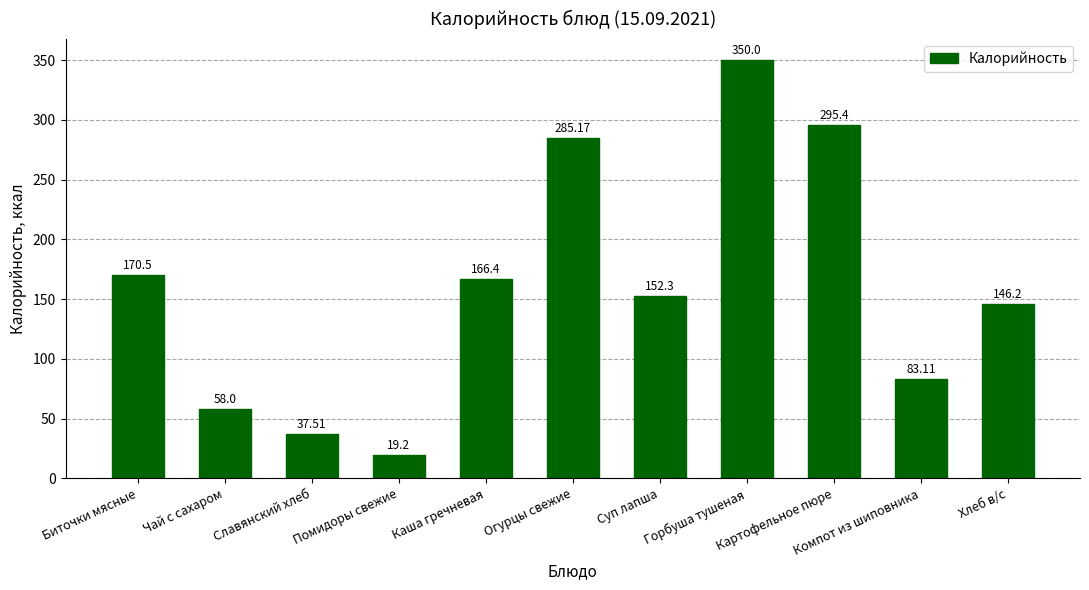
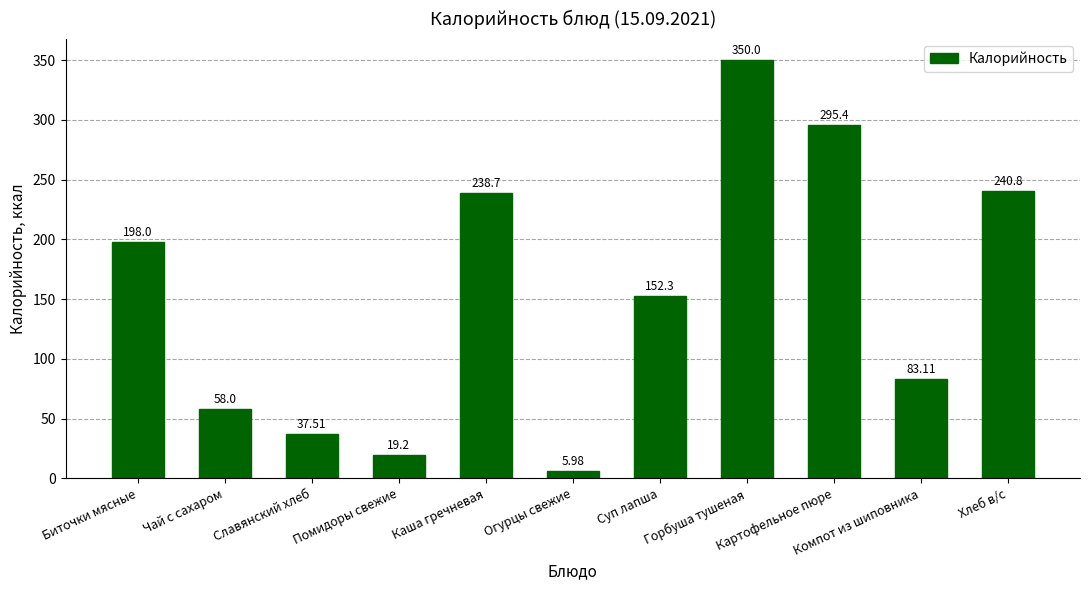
Биточки мясные: 170.5 -> 198.0
Каша гречневая: 166.4 -> 238.7
Огурцы свежие: 285.17 -> 5.98
Хлеб в/с: 146.2 -> 240.8
